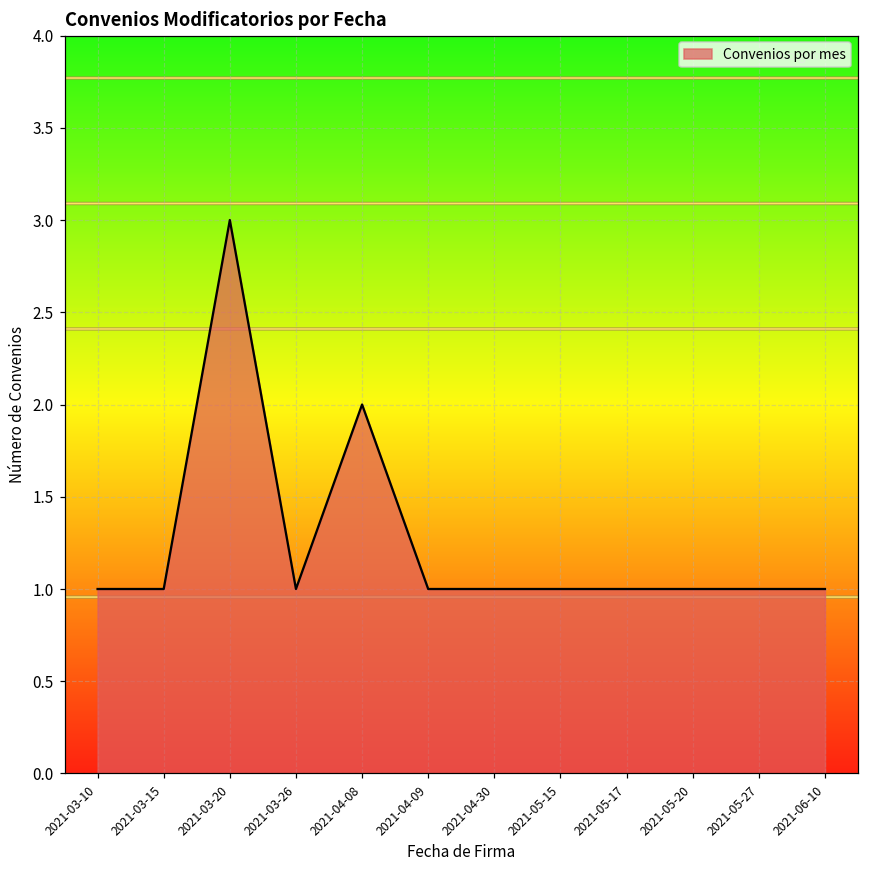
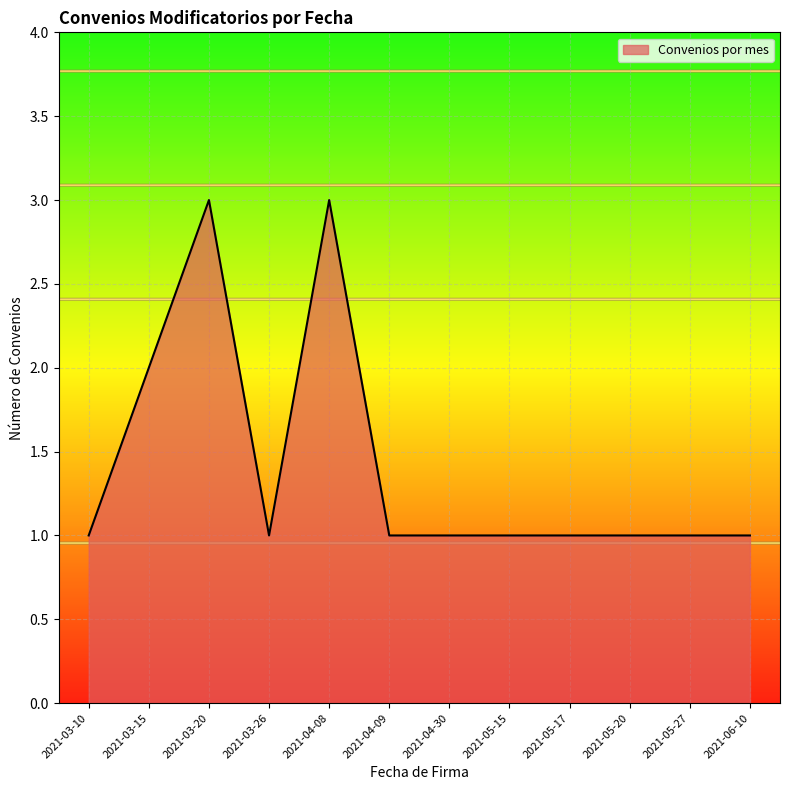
2021-03-15: 1 -> 2
2021-04-08: 2 -> 3
